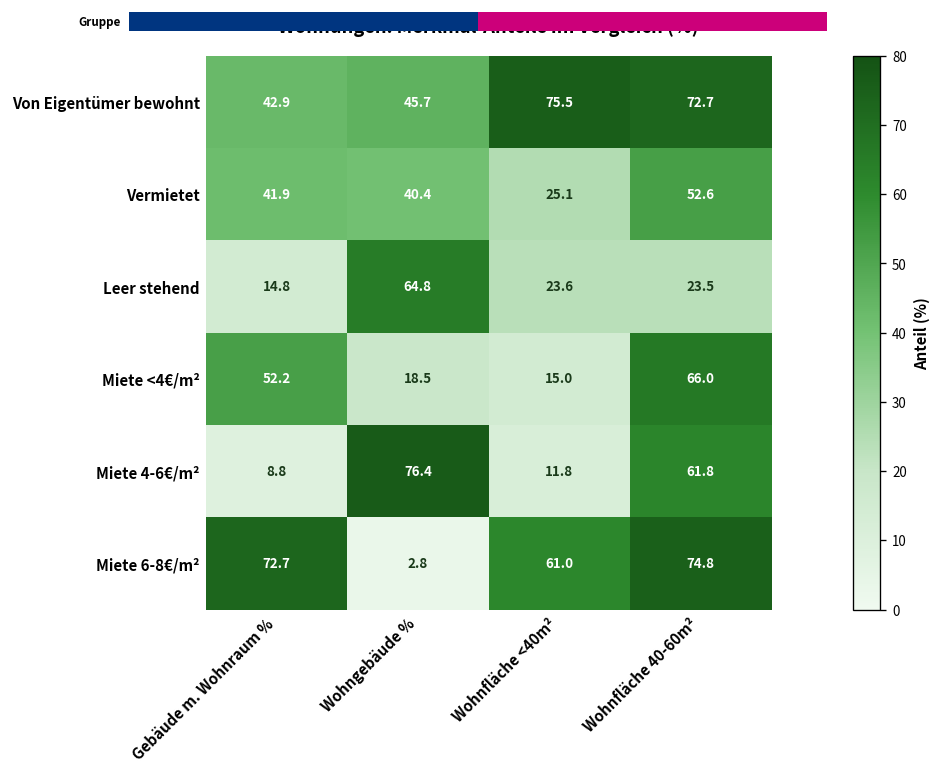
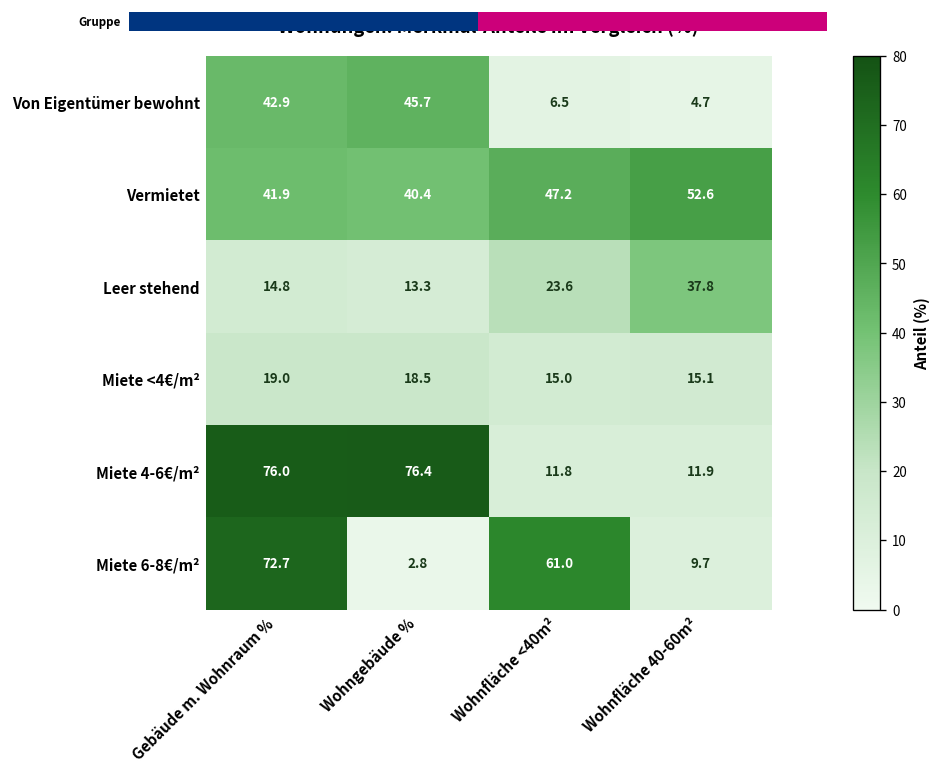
Wohnungen: Merkmal-Anteile im Vergleich (%), Von Eigentümer bewohnt, Wohnfläche <40m²: 75.5 -> 6.5
Wohnungen: Merkmal-Anteile im Vergleich (%), Von Eigentümer bewohnt, Wohnfläche 40-60m²: 72.7 -> 4.7
Wohnungen: Merkmal-Anteile im Vergleich (%), Vermietet, Wohnfläche <40m²: 25.1 -> 47.2
Wohnungen: Merkmal-Anteile im Vergleich (%), Leer stehend, Wohngebäude %: 64.8 -> 13.3
Wohnungen: Merkmal-Anteile im Vergleich (%), Leer stehend, Wohnfläche 40-60m²: 23.5 -> 37.8
Wohnungen: Merkmal-Anteile im Vergleich (%), Miete <4€/m², Gebäude m. Wohnraum %: 52.2 -> 19.0
Wohnungen: Merkmal-Anteile im Vergleich (%), Miete <4€/m², Wohnfläche 40-60m²: 66.0 -> 15.1
Wohnungen: Merkmal-Anteile im Vergleich (%), Miete 4-6€/m², Gebäude m. Wohnraum %: 8.8 -> 76.0
Wohnungen: Merkmal-Anteile im Vergleich (%), Miete 4-6€/m², Wohnfläche 40-60m²: 61.8 -> 11.9
Wohnungen: Merkmal-Anteile im Vergleich (%), Miete 6-8€/m², Wohnfläche 40-60m²: 74.8 -> 9.7
